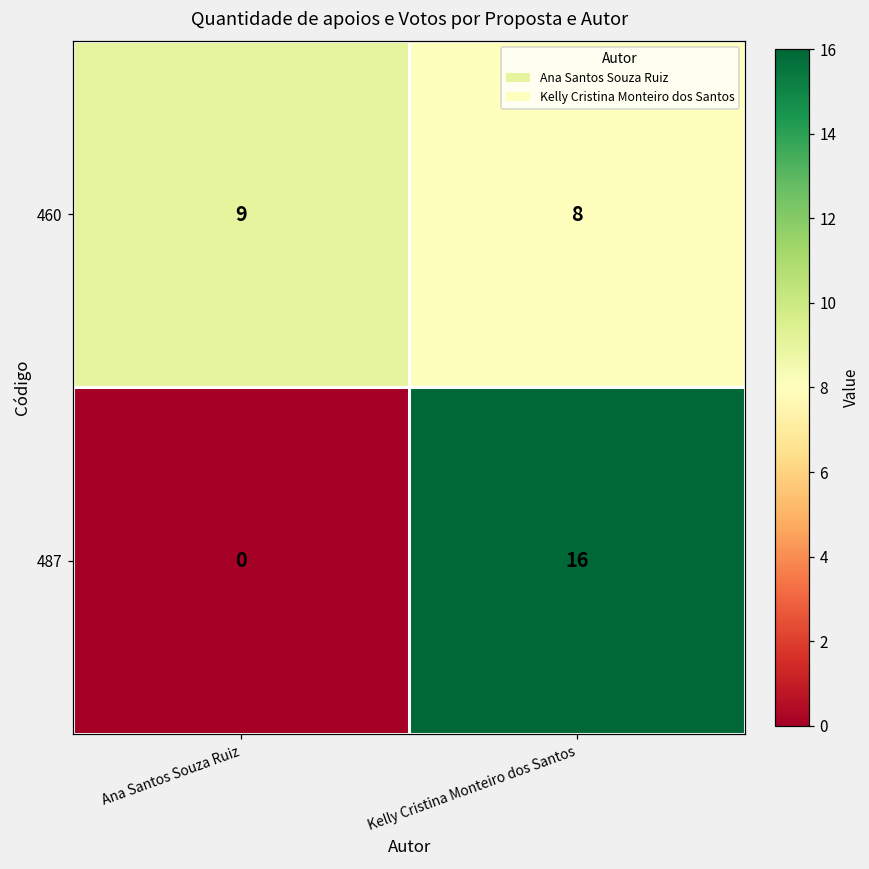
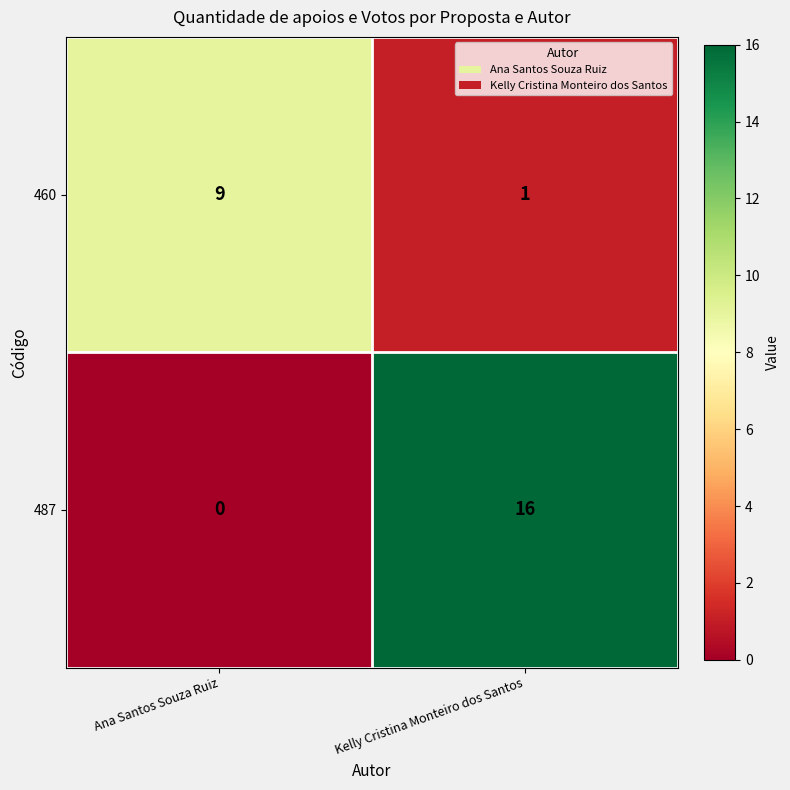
460, Kelly Cristina Monteiro dos Santos: 8 -> 1
